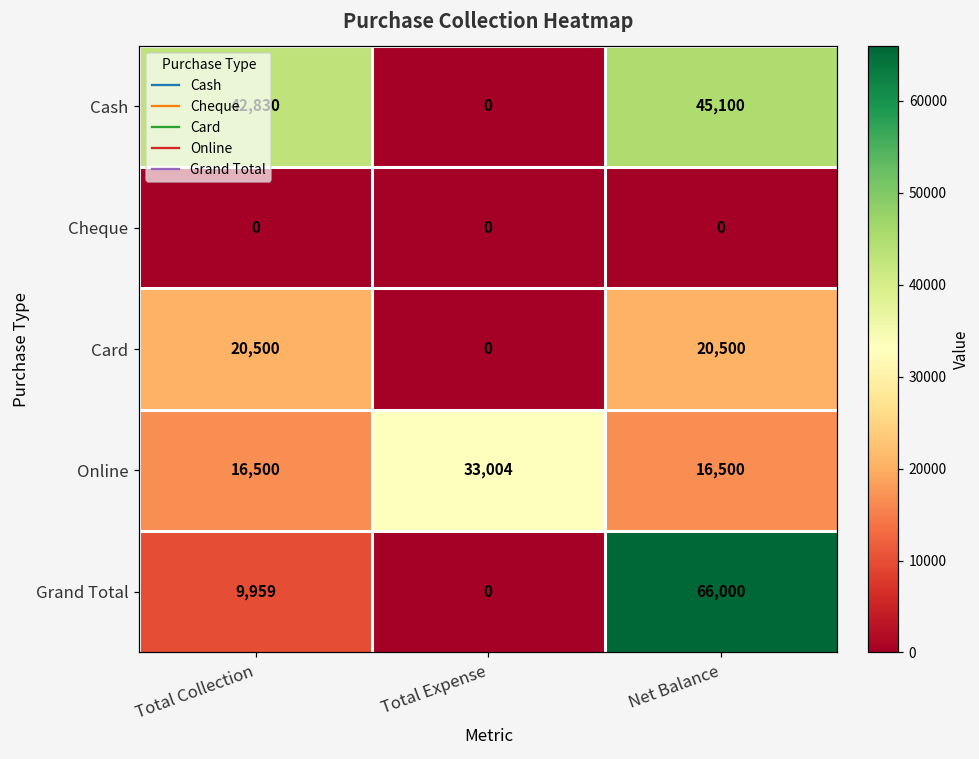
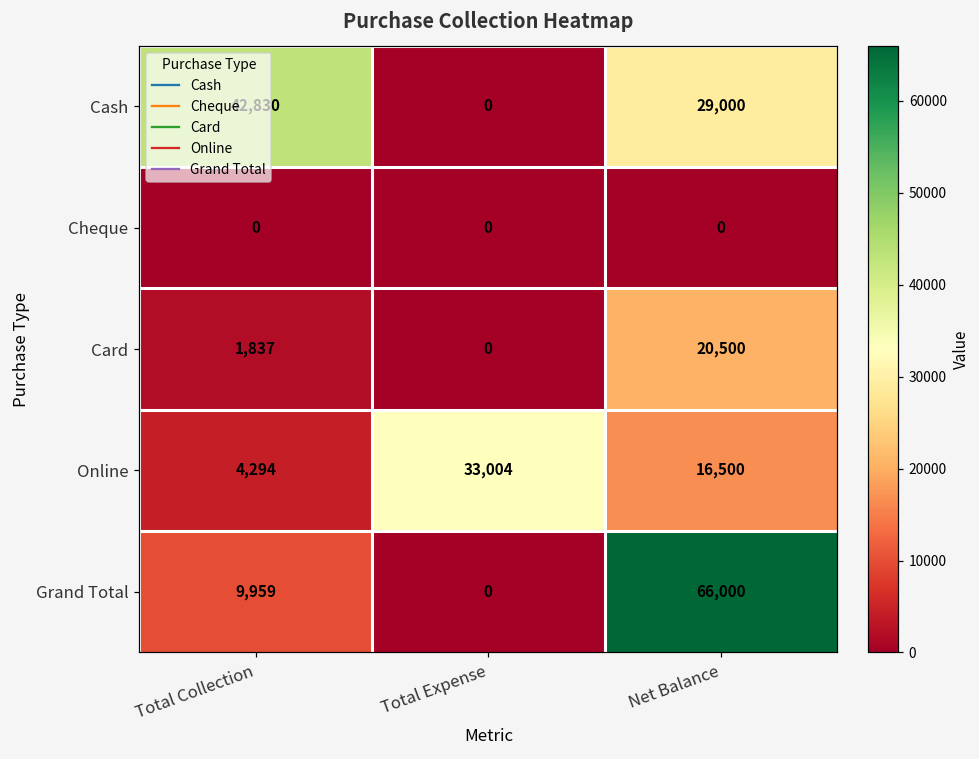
Cash, Net Balance: 45,100 -> 29,000
Card, Total Collection: 20,500 -> 1,837
Online, Total Collection: 16,500 -> 4,294
